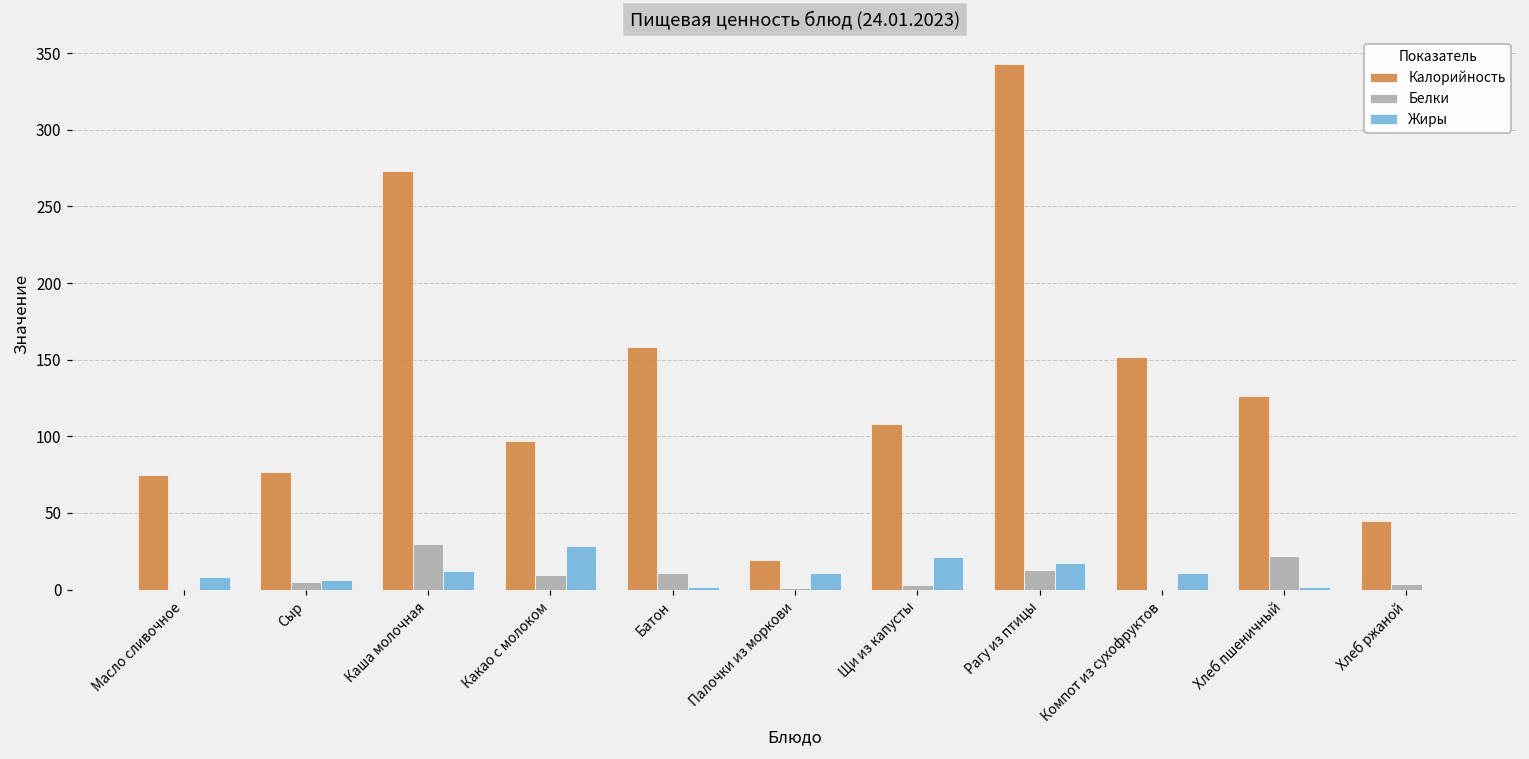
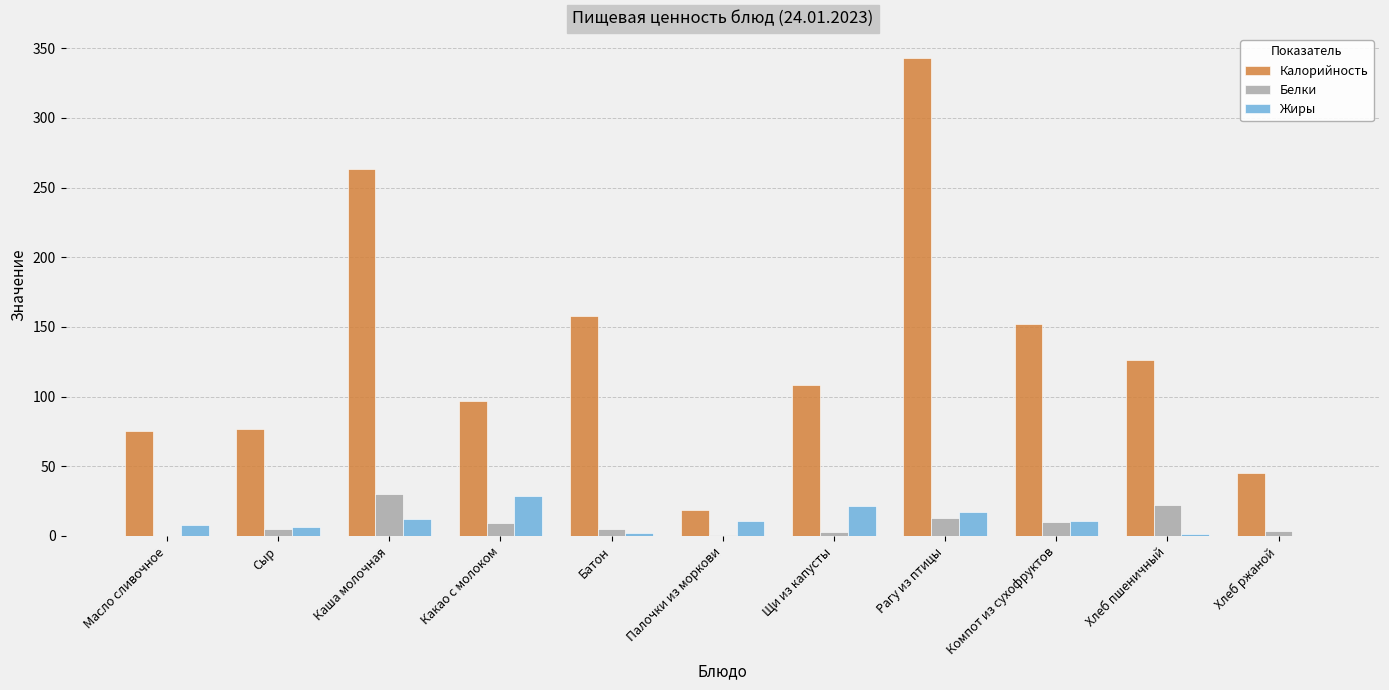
Калорийность, Каша молочная: 273 -> 263
Белки, Батон: 11 -> 5
Белки, Компот из сухофруктов: 0 -> 10
